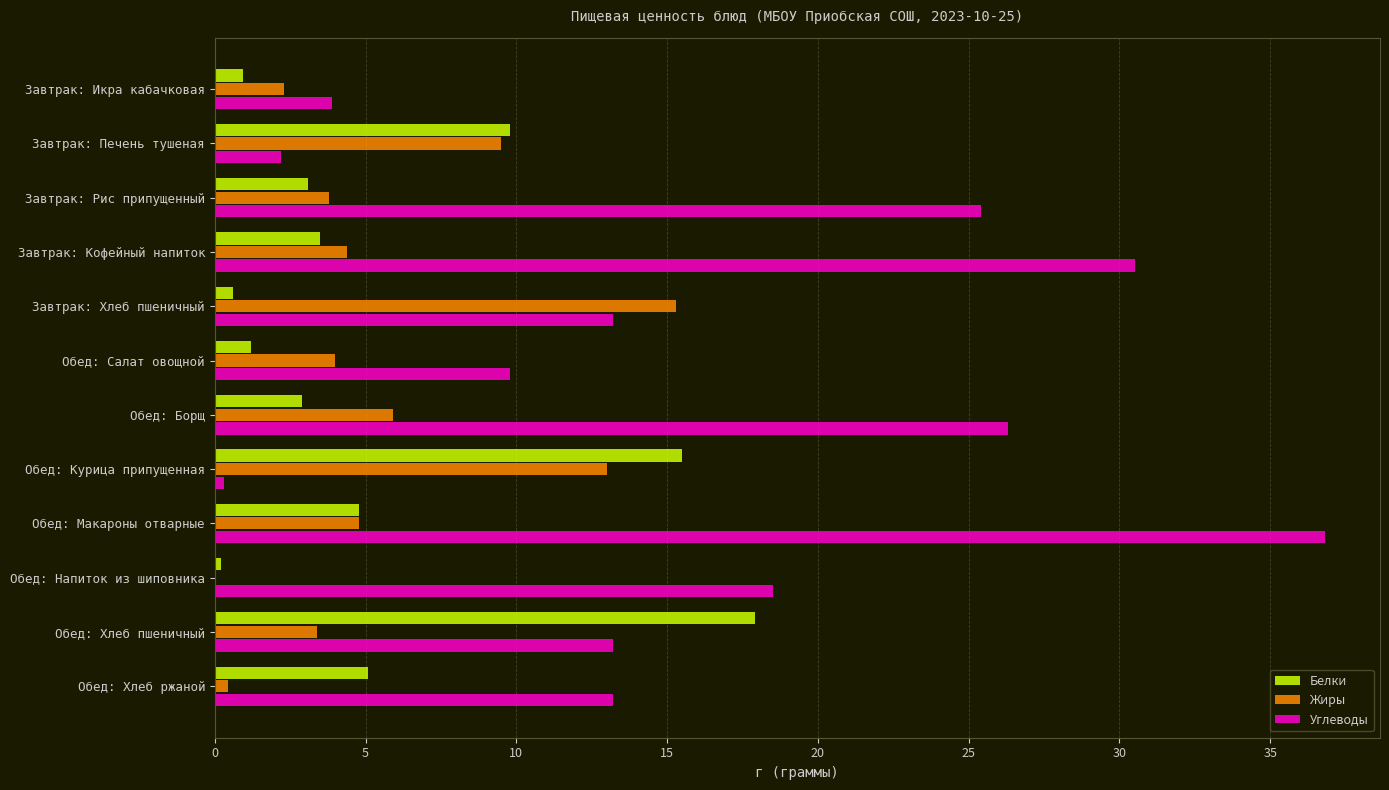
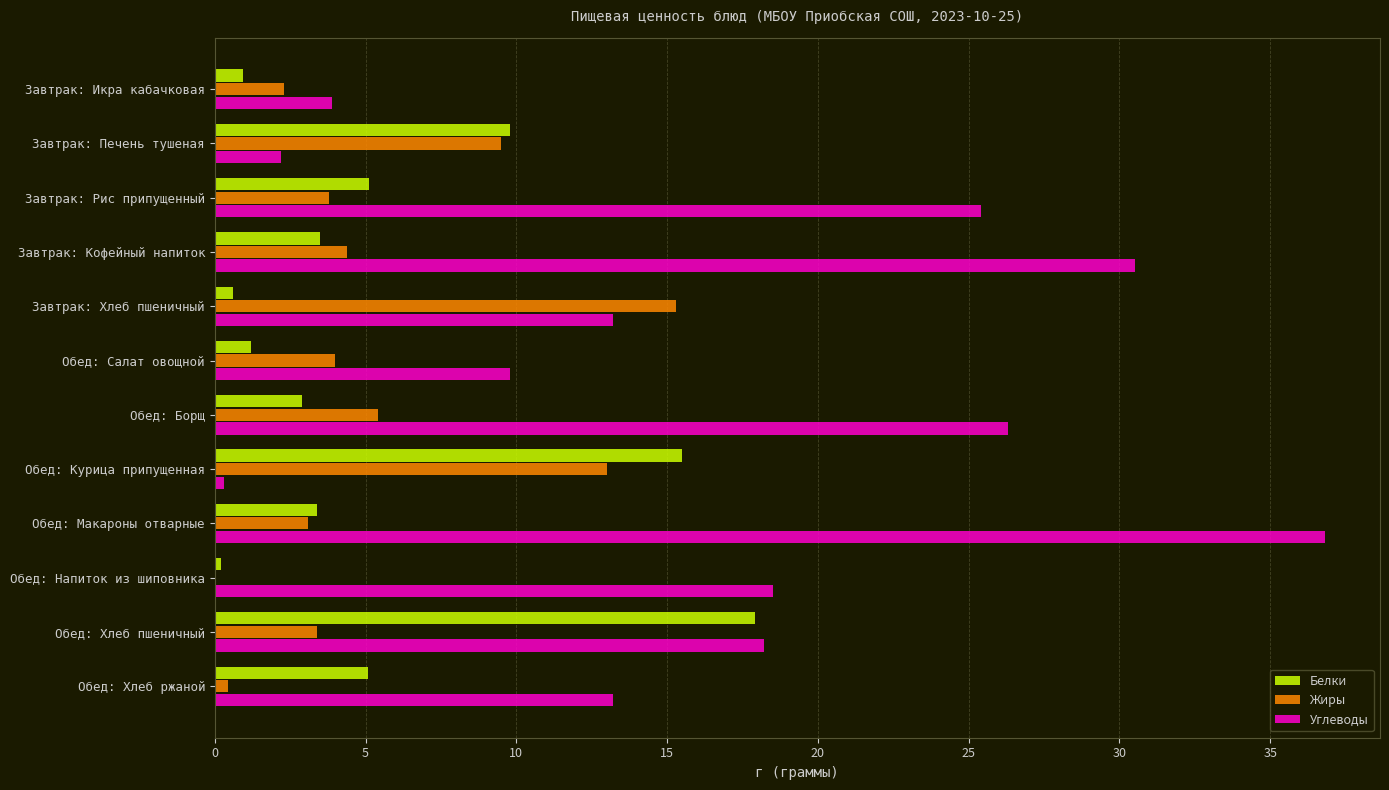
Белки, Завтрак: Рис припущенный: 3.1 -> 5.1
Жиры, Обед: Борщ: 5.9 -> 5.4
Белки, Обед: Макароны отварные: 4.8 -> 3.4
Жиры, Обед: Макароны отварные: 4.8 -> 3.1
Углеводы, Обед: Хлеб пшеничный: 13.2 -> 18.2
